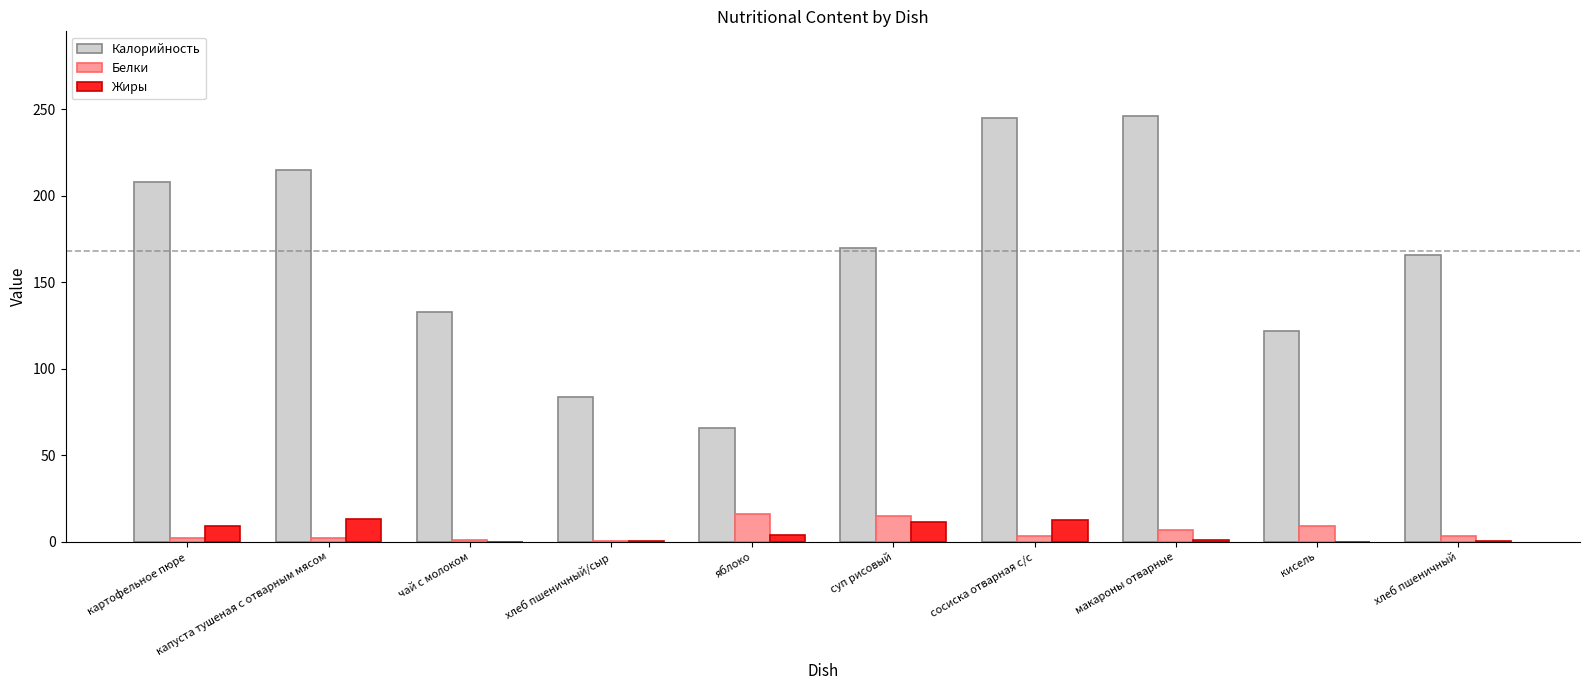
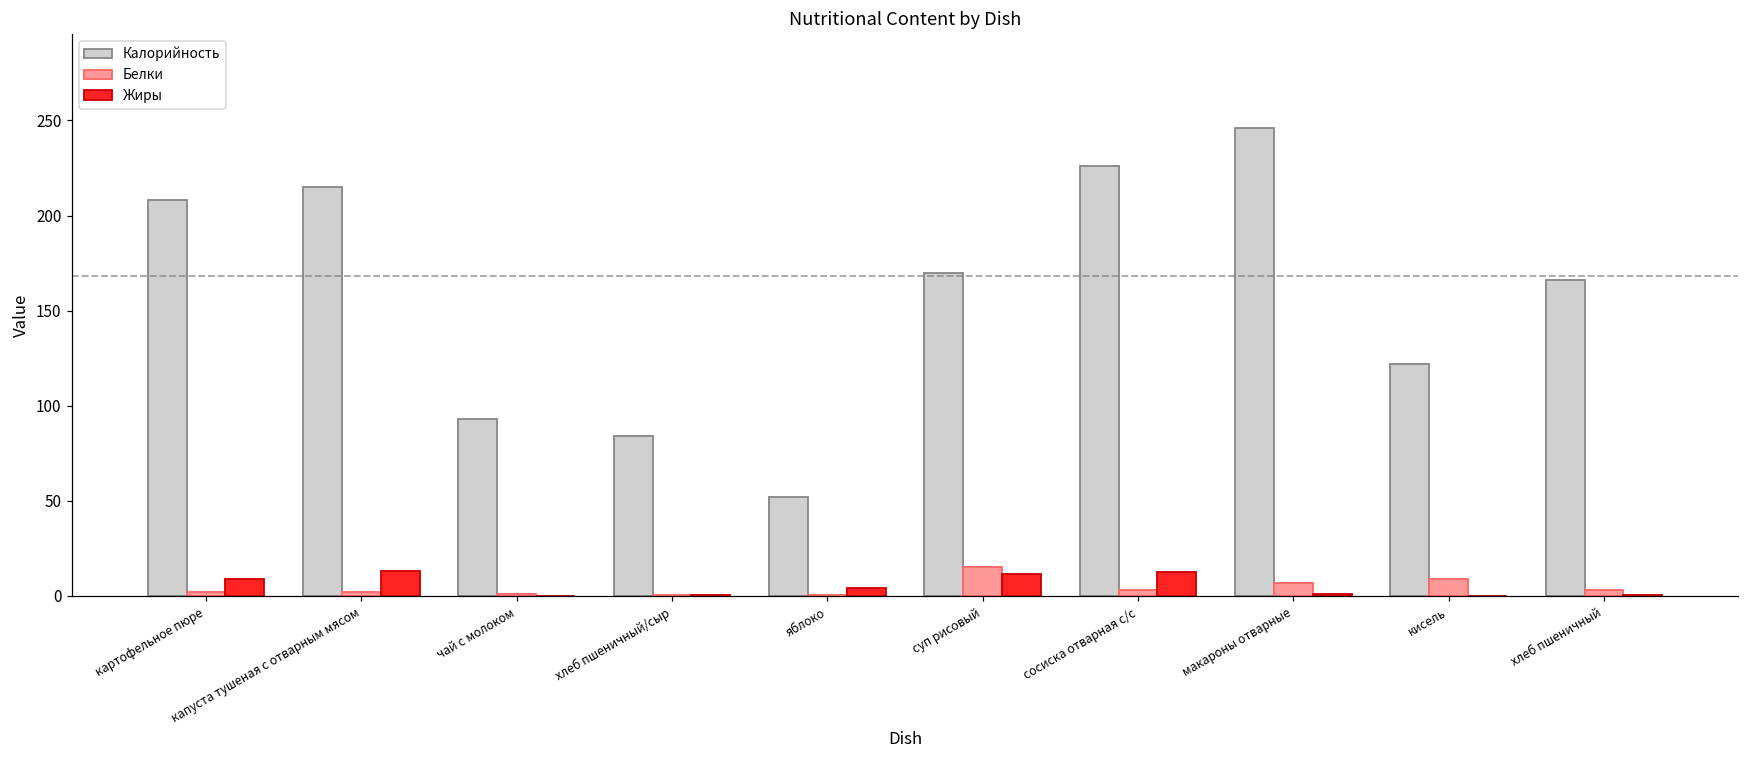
Калорийность, чай с молоком: 133 -> 93
Калорийность, яблоко: 66 -> 52
Белки, яблоко: 16 -> 0
Калорийность, сосиска отварная с/с: 245 -> 226
